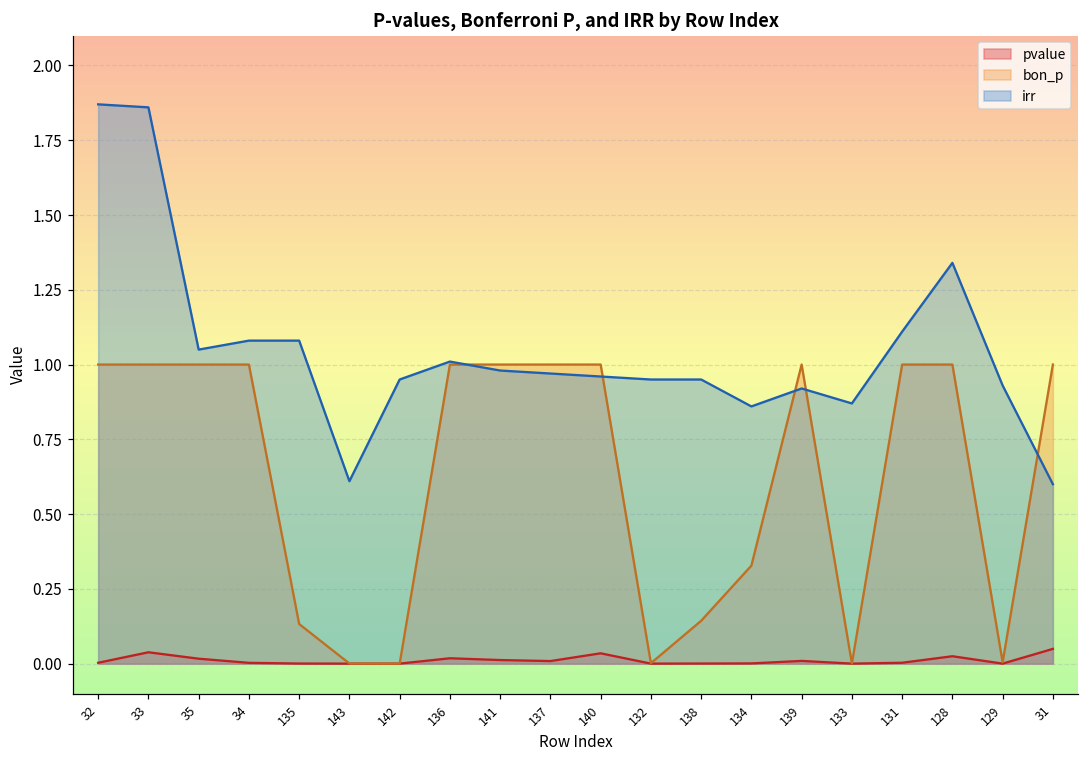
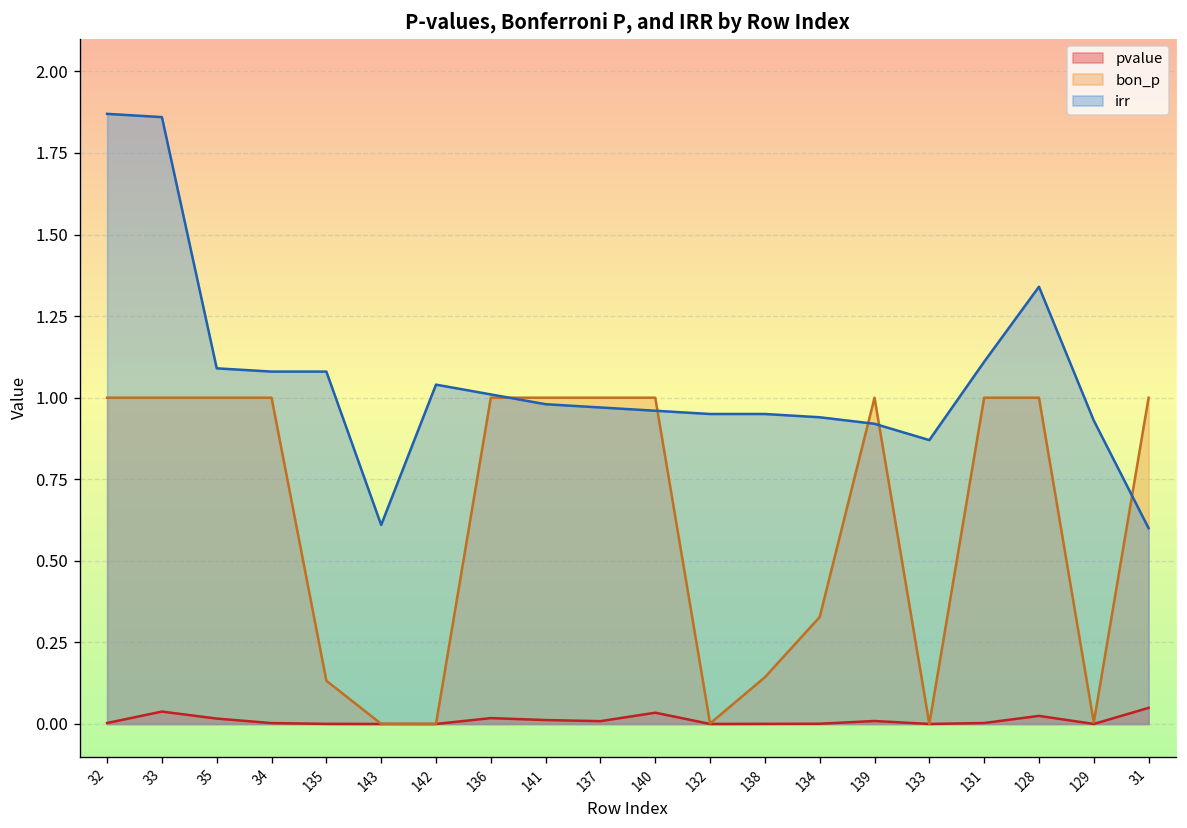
irr, 35: 1.05 -> 1.09
irr, 142: 0.95 -> 1.04
irr, 134: 0.86 -> 0.94
